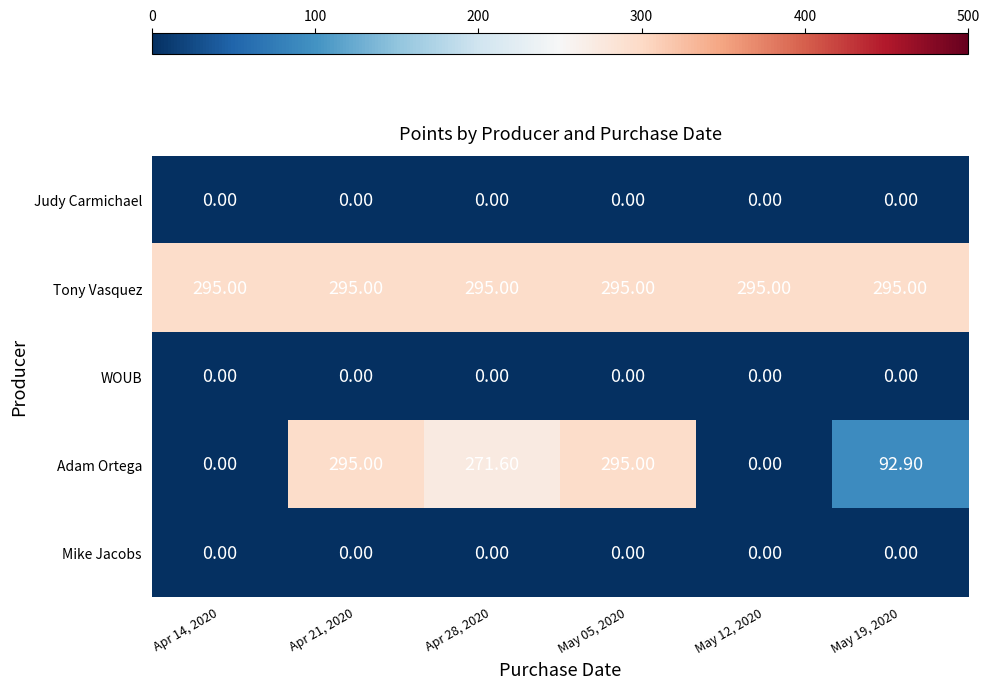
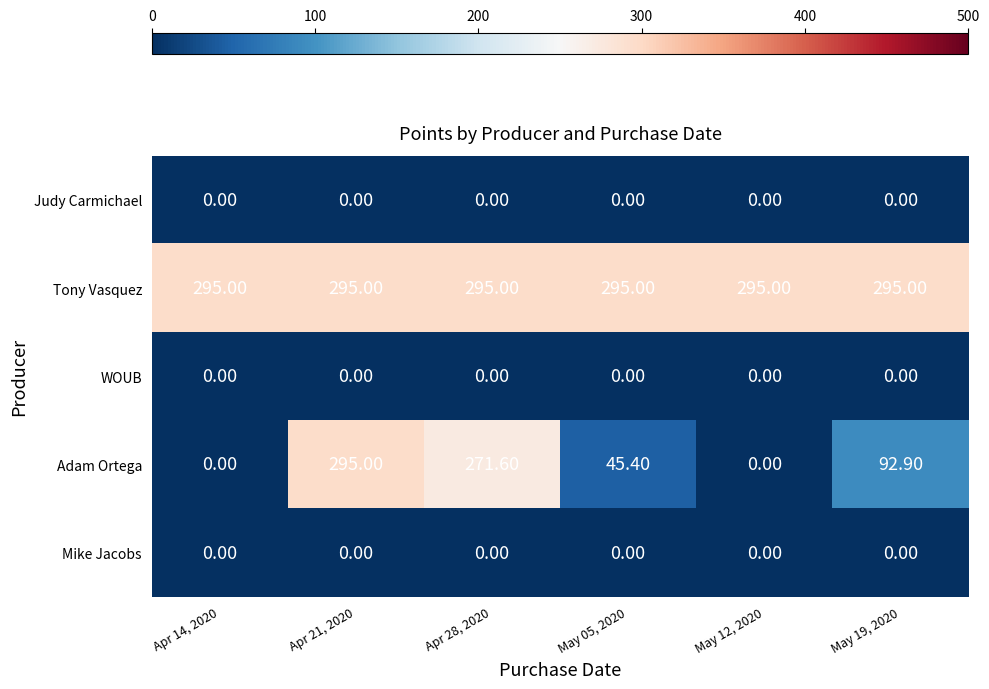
Adam Ortega, May 05, 2020: 295.00 -> 45.40
